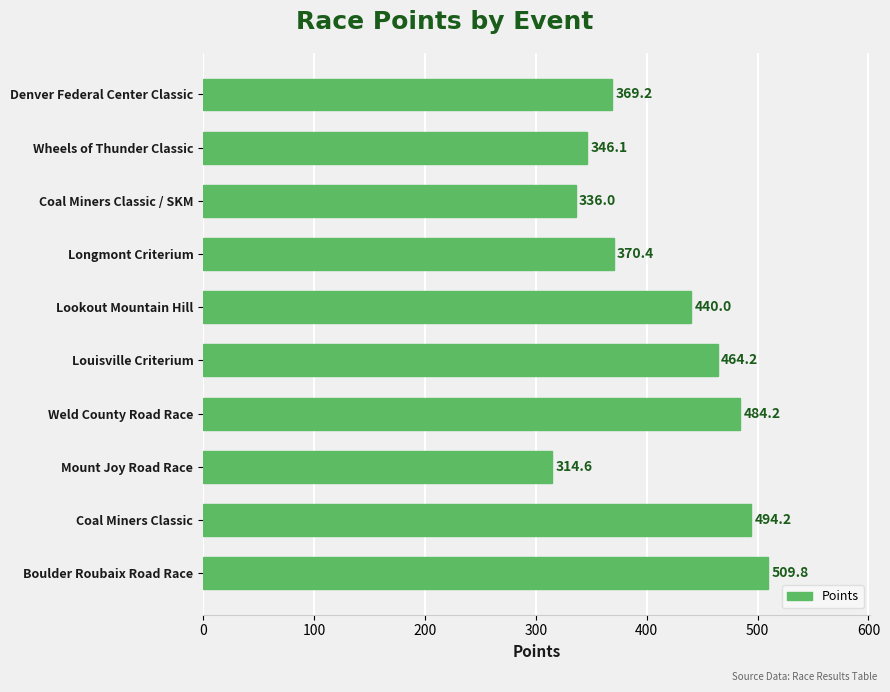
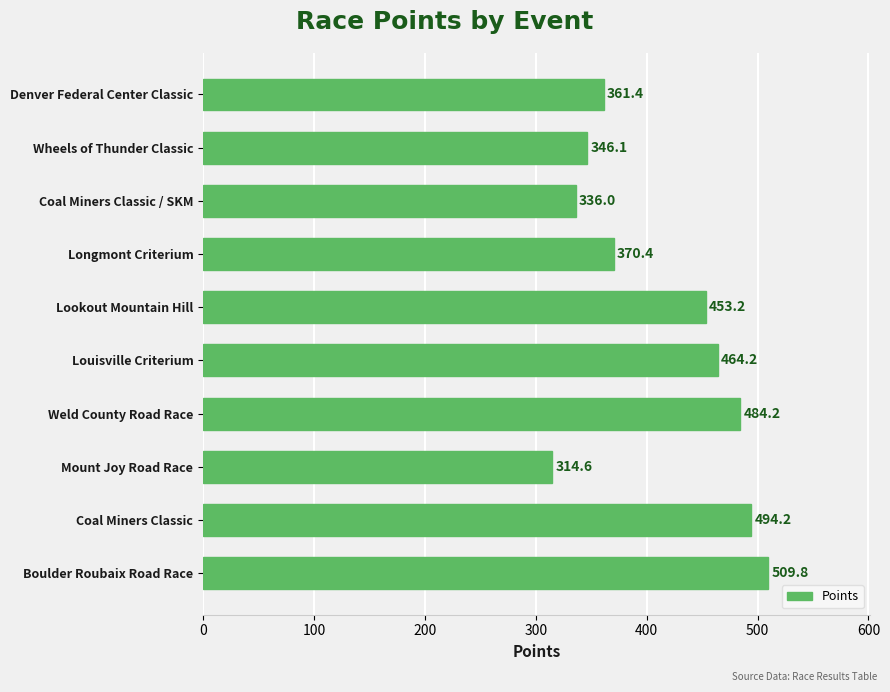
Denver Federal Center Classic: 369.2 -> 361.4
Lookout Mountain Hill: 440.0 -> 453.2
